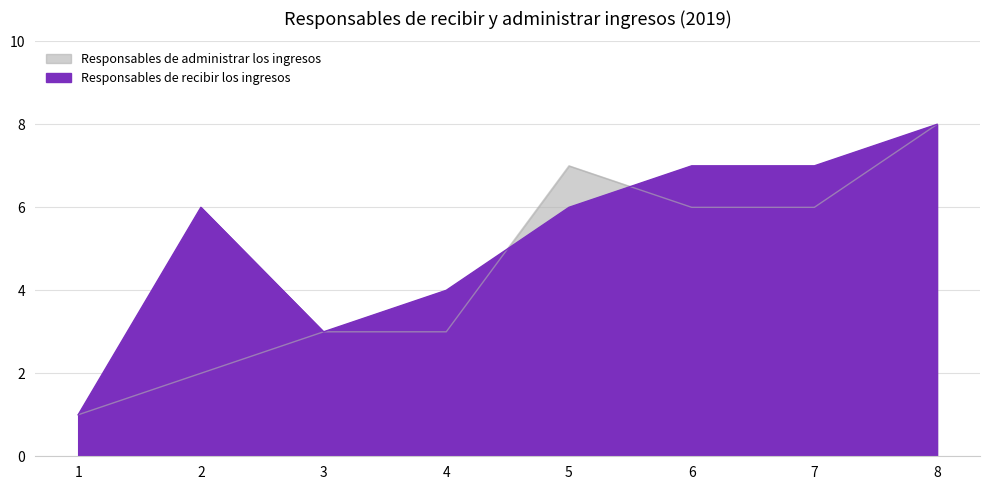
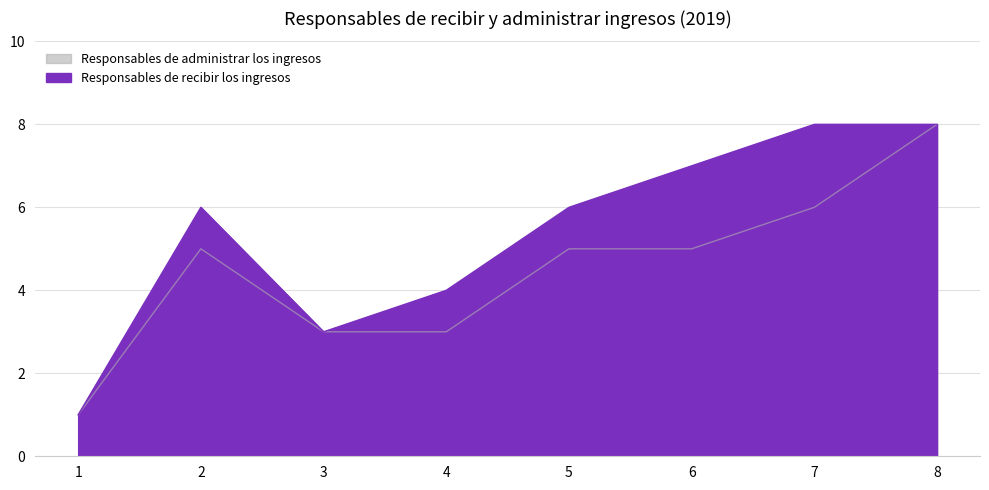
Responsables de administrar los ingresos, 2: 2 -> 5
Responsables de administrar los ingresos, 5: 7 -> 5
Responsables de administrar los ingresos, 6: 6 -> 5
Responsables de recibir los ingresos, 7: 7 -> 8
